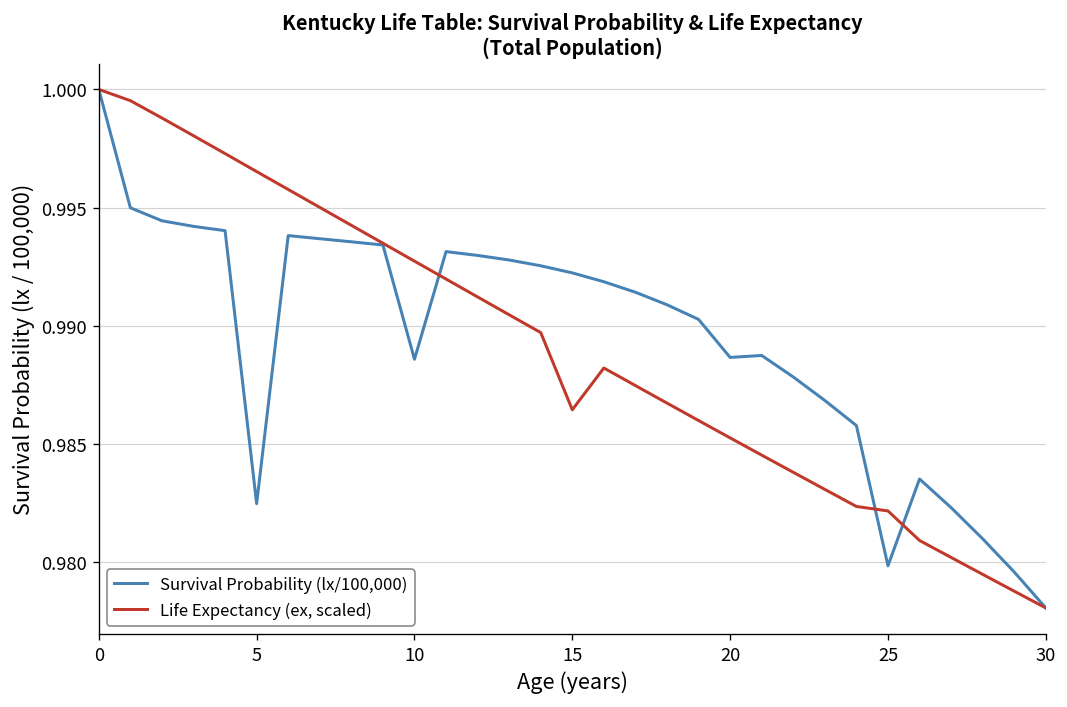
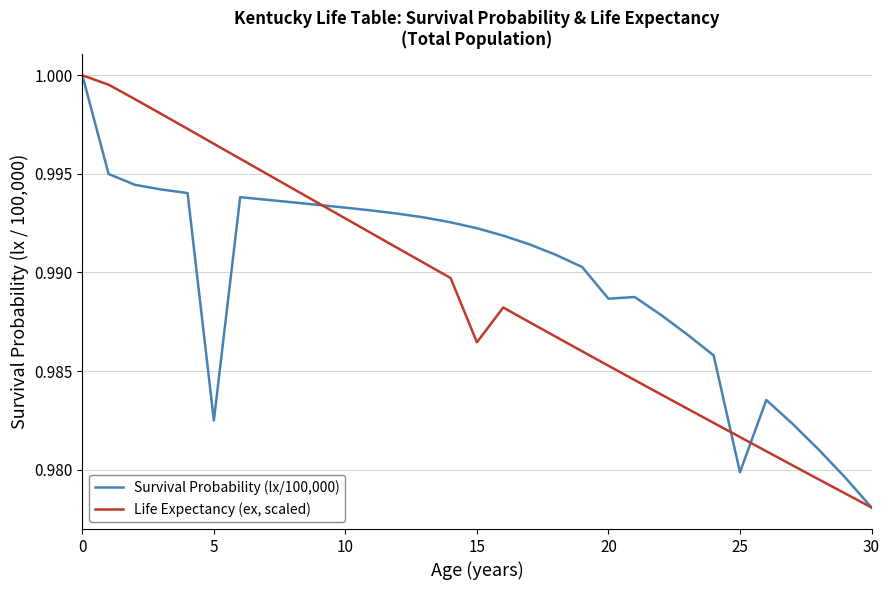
Survival Probability (lx/100,000), 10: 0.9886 -> 0.9933
Life Expectancy (ex, scaled), 25: 0.9822 -> 0.9816
